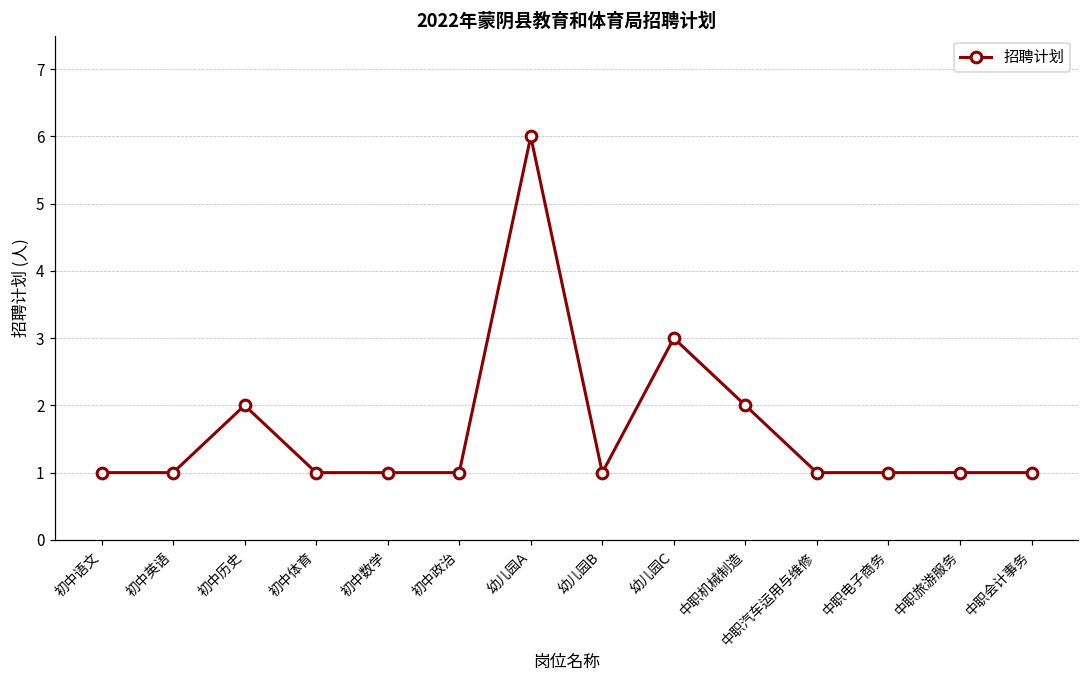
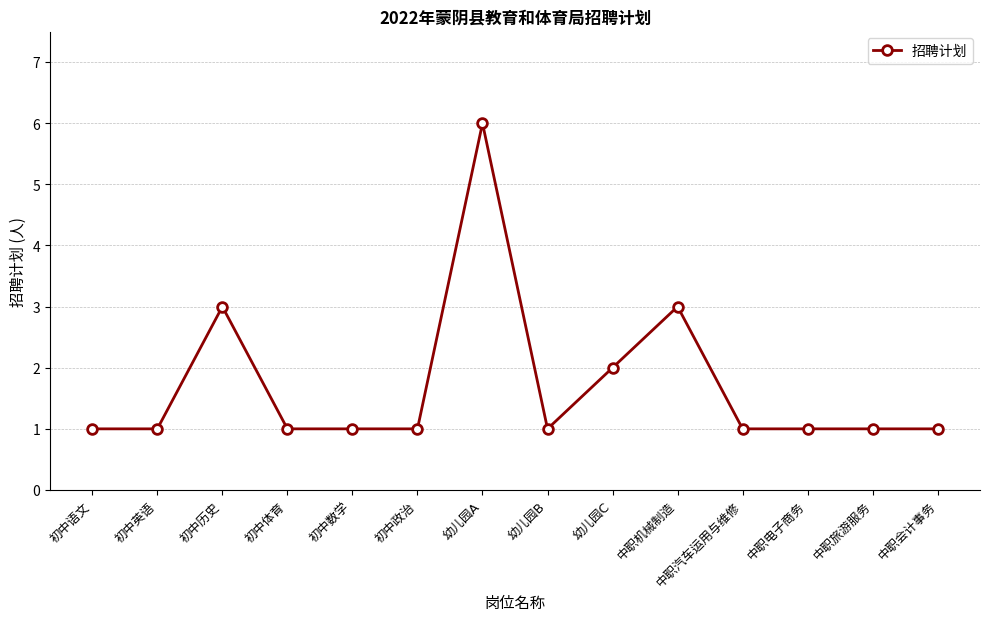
初中历史: 2 -> 3
幼儿园C: 3 -> 2
中职机械制造: 2 -> 3
